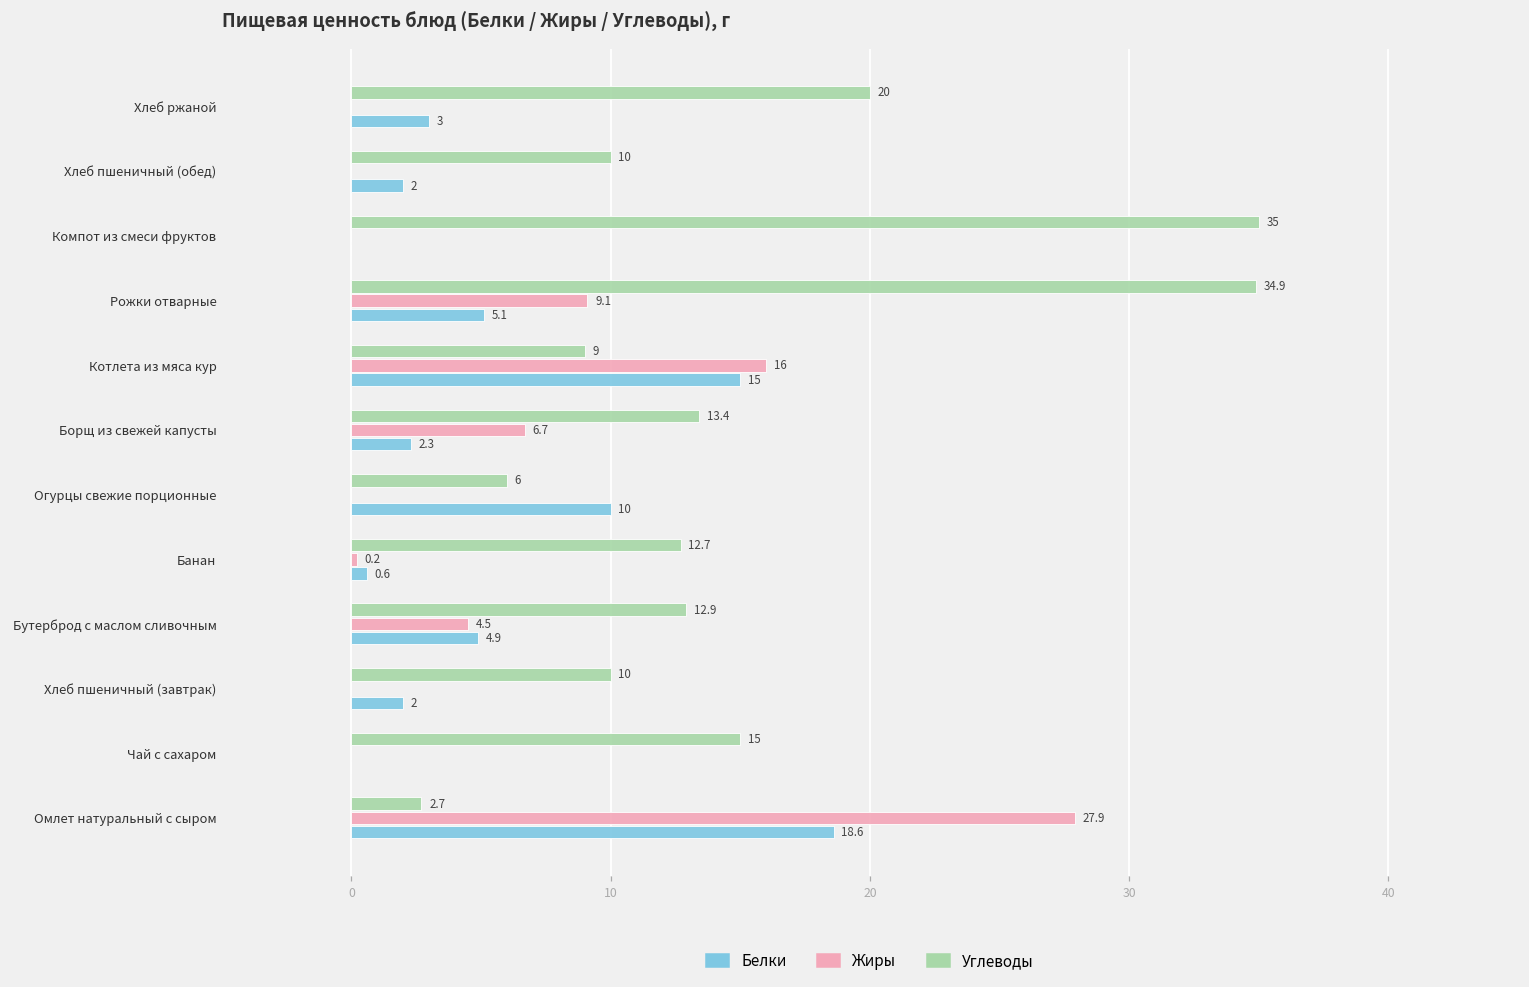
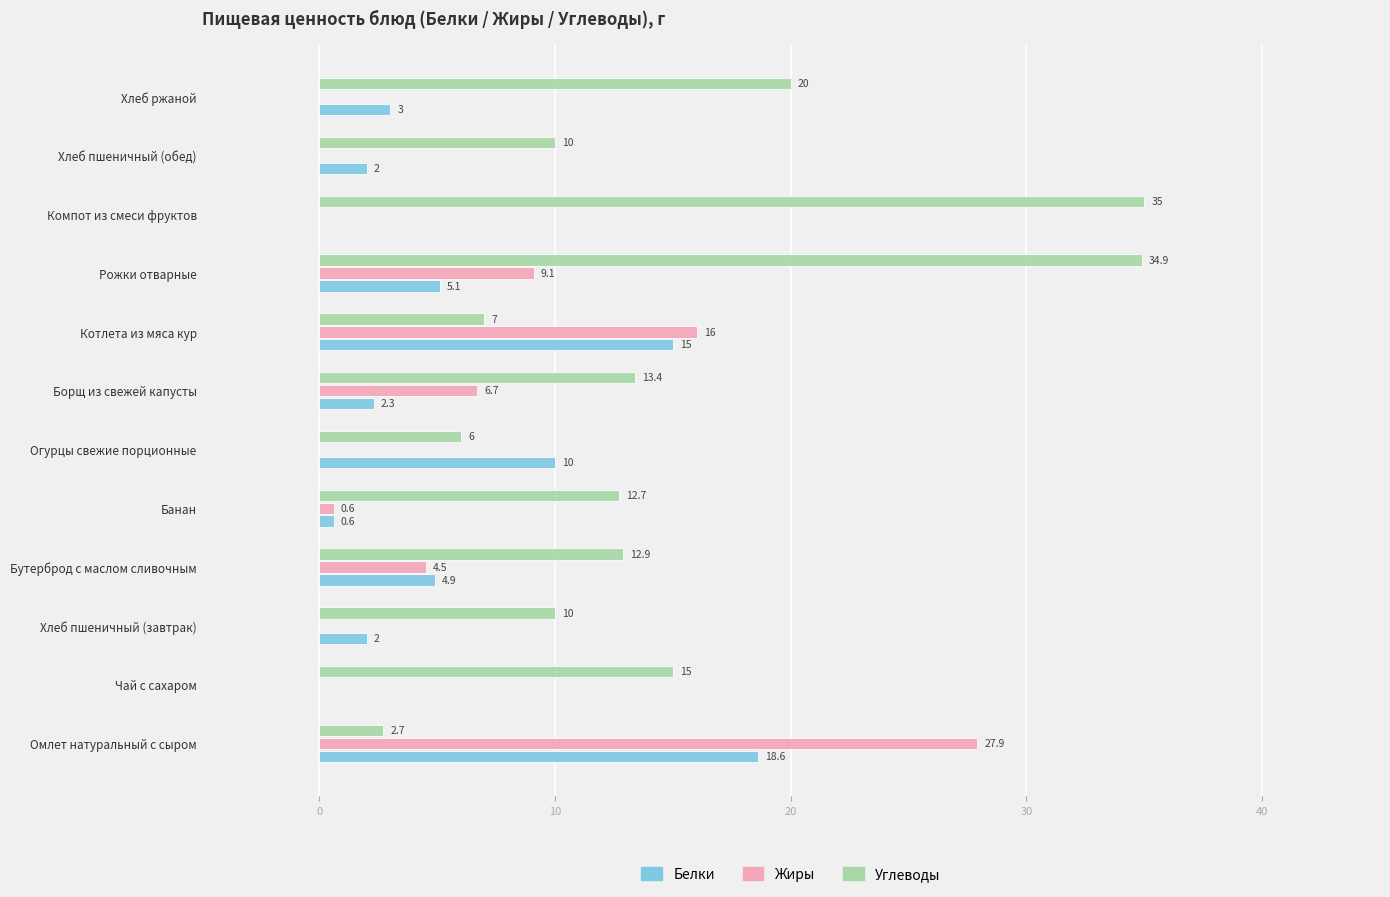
Углеводы, Котлета из мяса кур: 9 -> 7
Жиры, Банан: 0.2 -> 0.6
